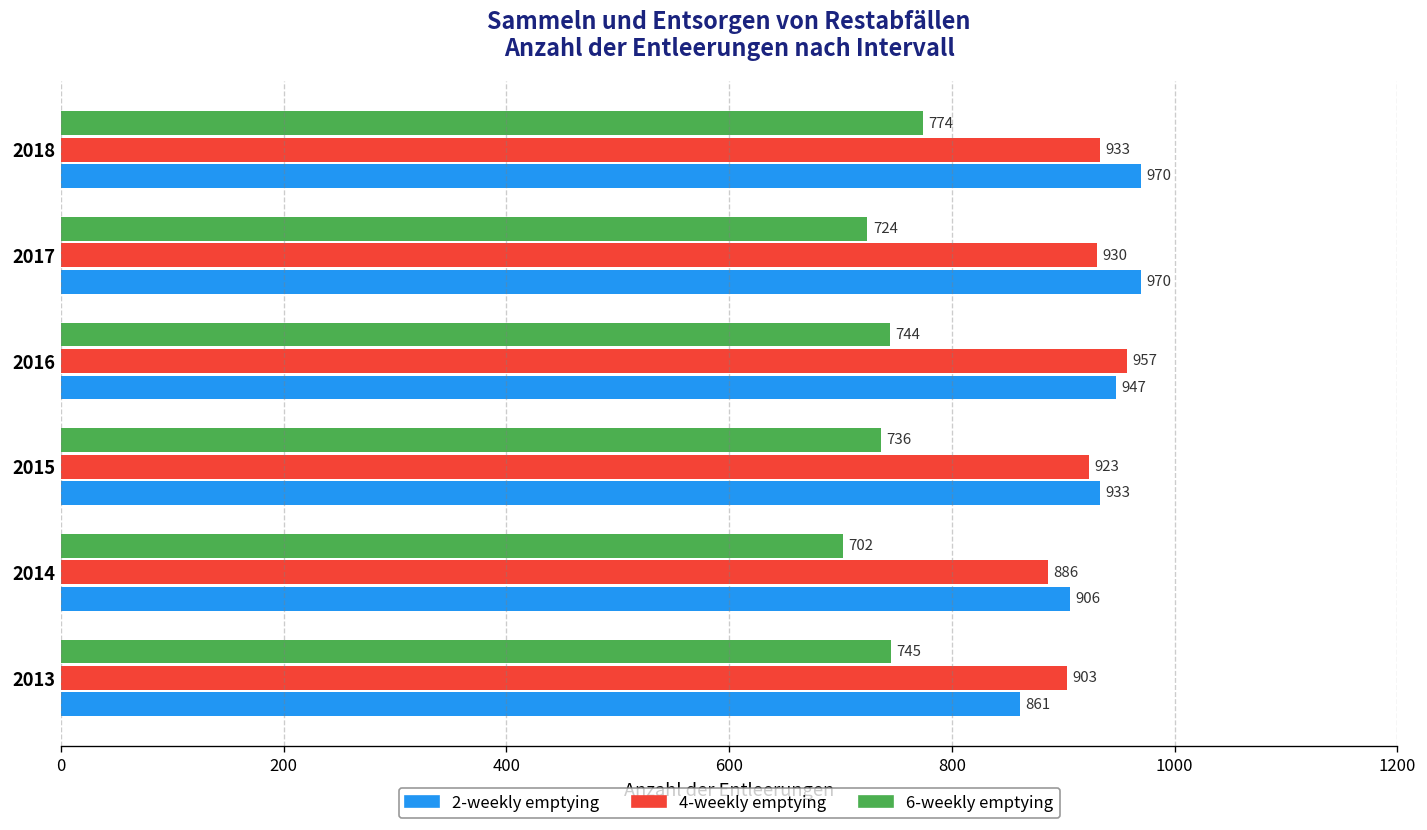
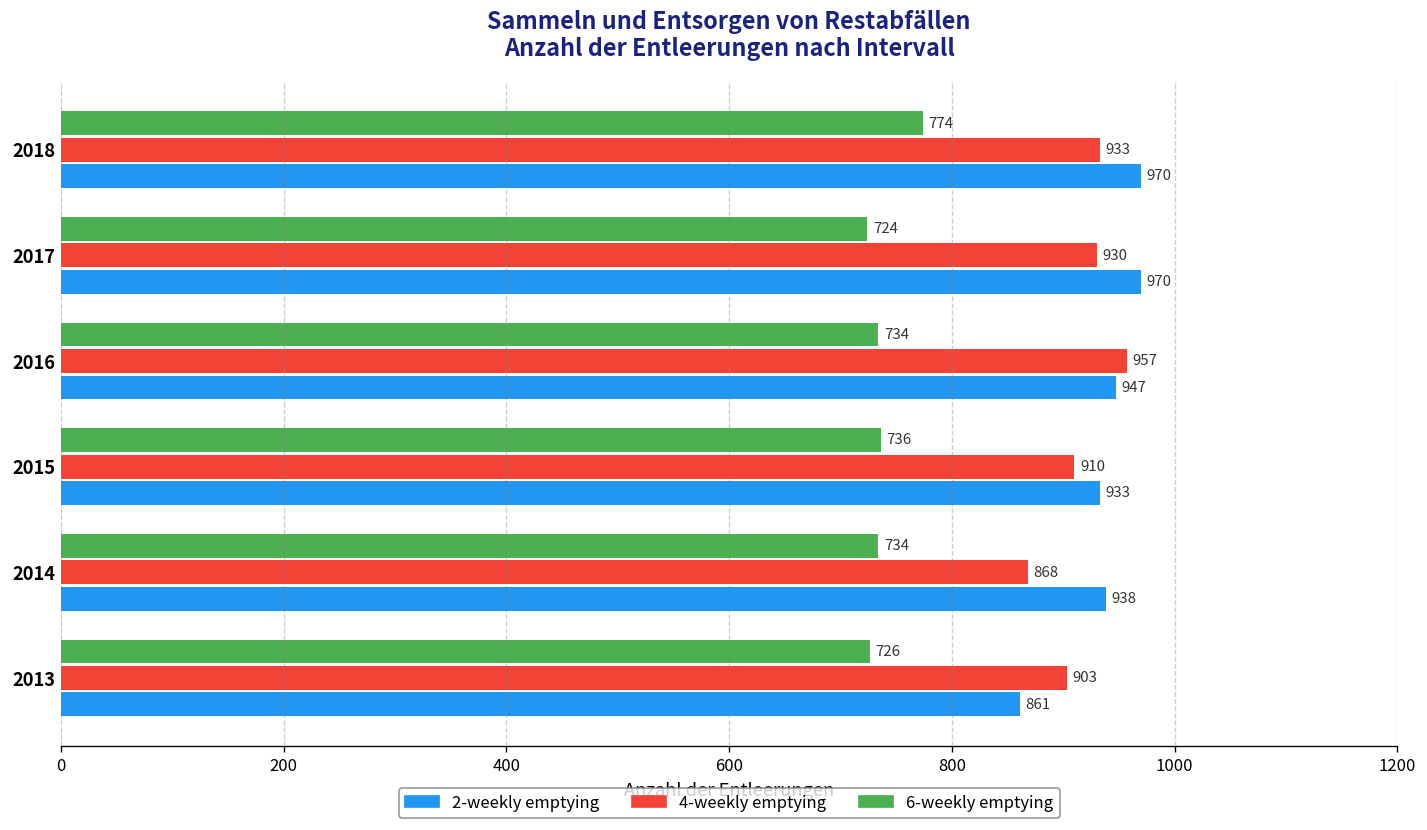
6-weekly emptying, 2016: 744 -> 734
4-weekly emptying, 2015: 923 -> 910
6-weekly emptying, 2014: 702 -> 734
4-weekly emptying, 2014: 886 -> 868
2-weekly emptying, 2014: 906 -> 938
6-weekly emptying, 2013: 745 -> 726
